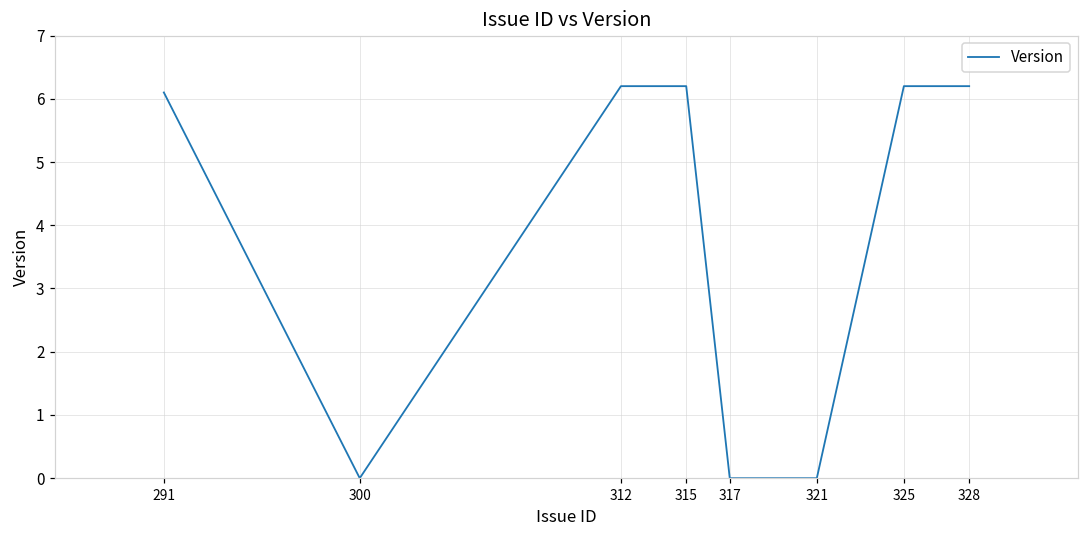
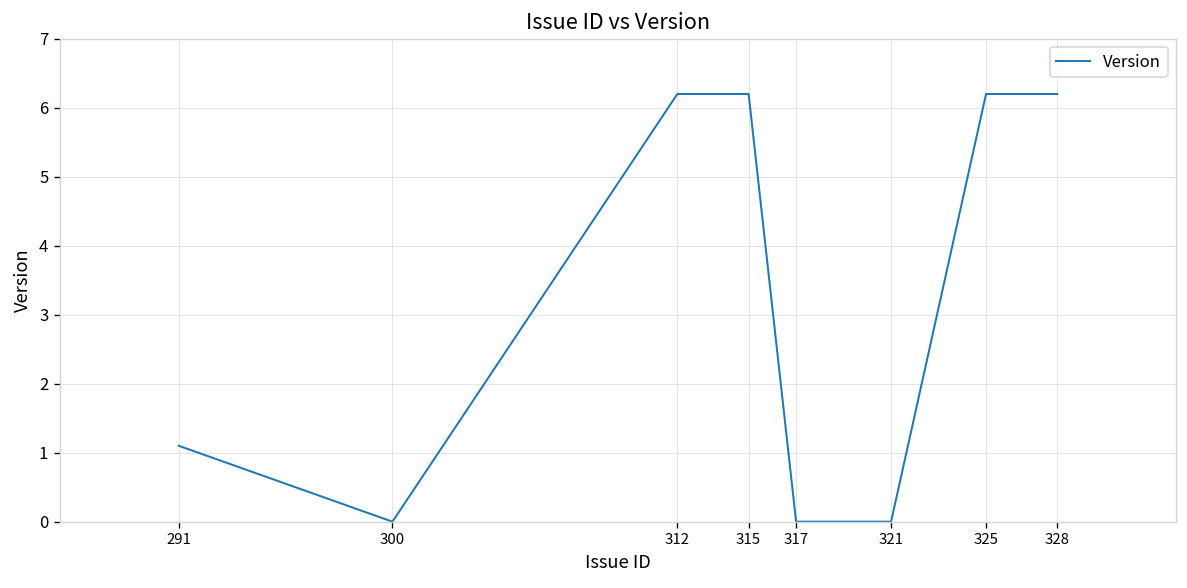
291: 6.1 -> 1.1
